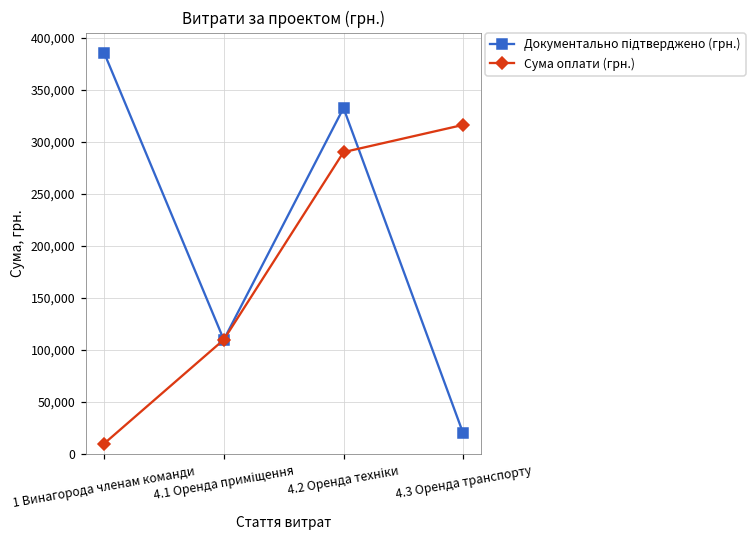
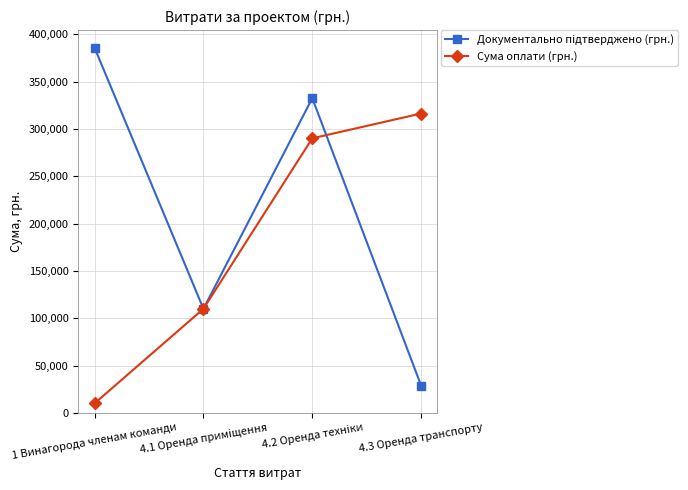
Документально підтверджено (грн.), 4.3 Оренда транспорту: 20,000 -> 30,000
